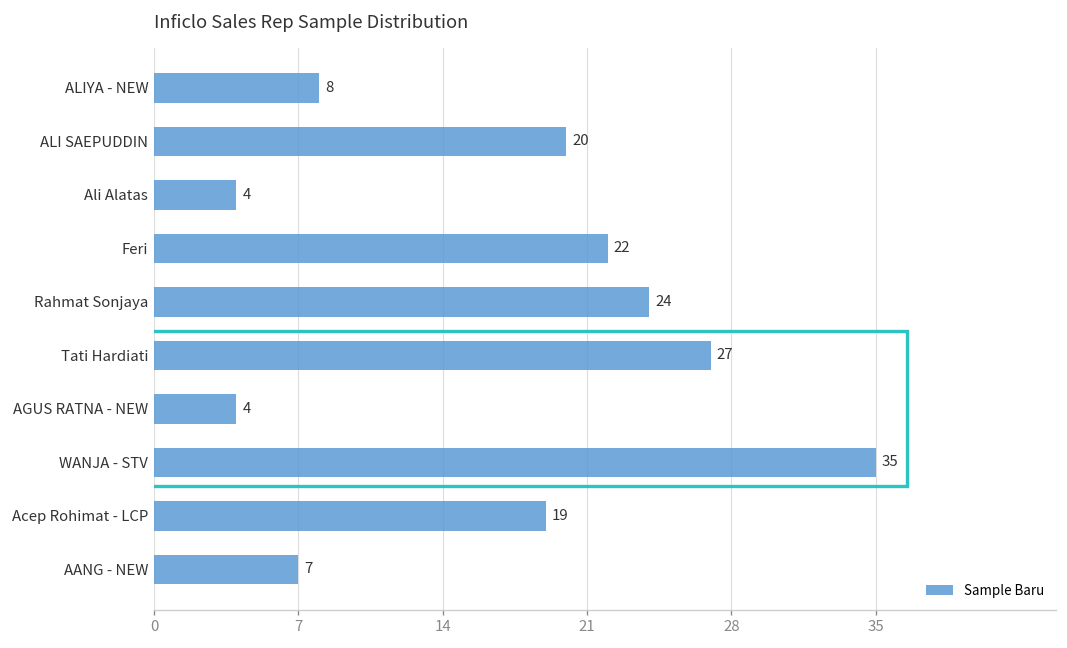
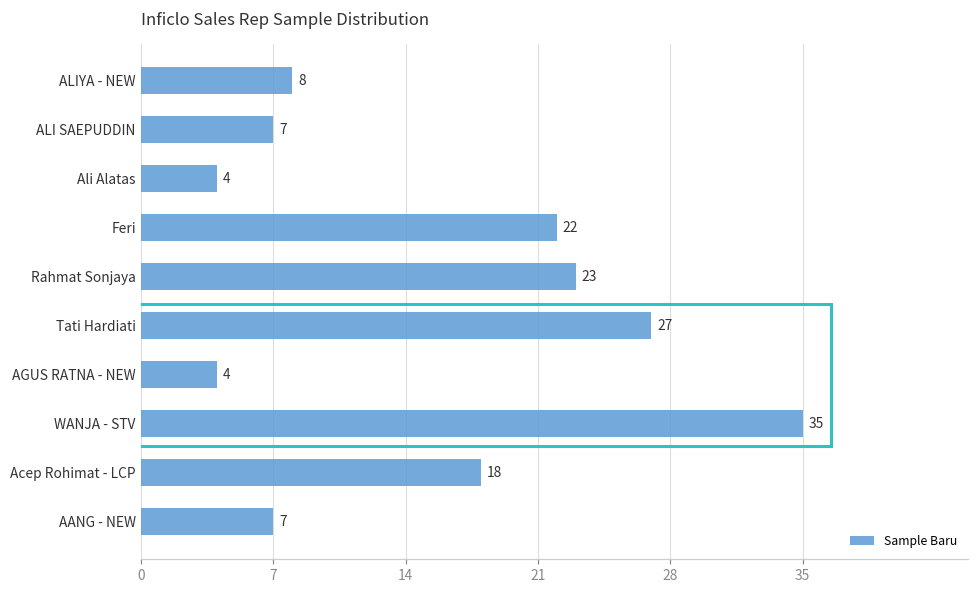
ALI SAEPUDDIN: 20 -> 7
Rahmat Sonjaya: 24 -> 23
Acep Rohimat - LCP: 19 -> 18
